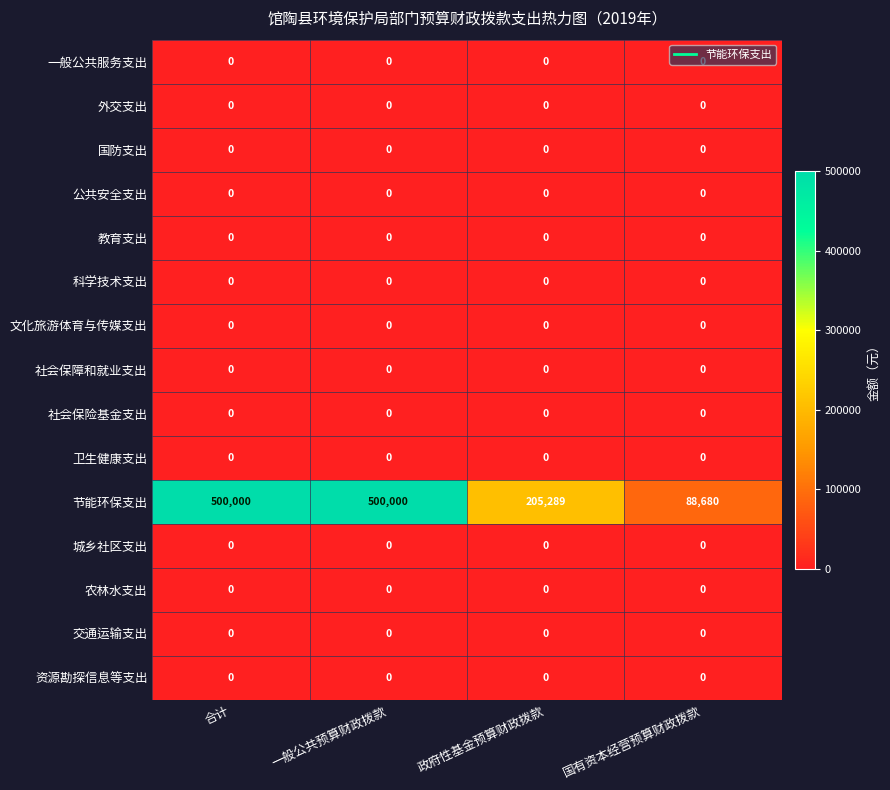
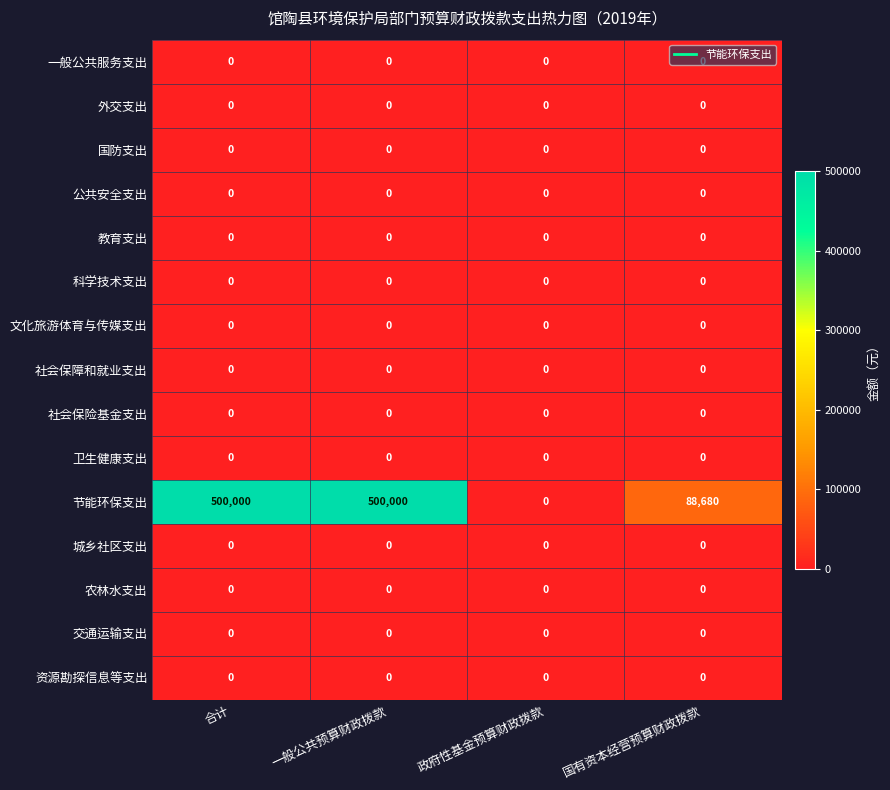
节能环保支出, 政府性基金预算财政拨款: 205,289 -> 0
